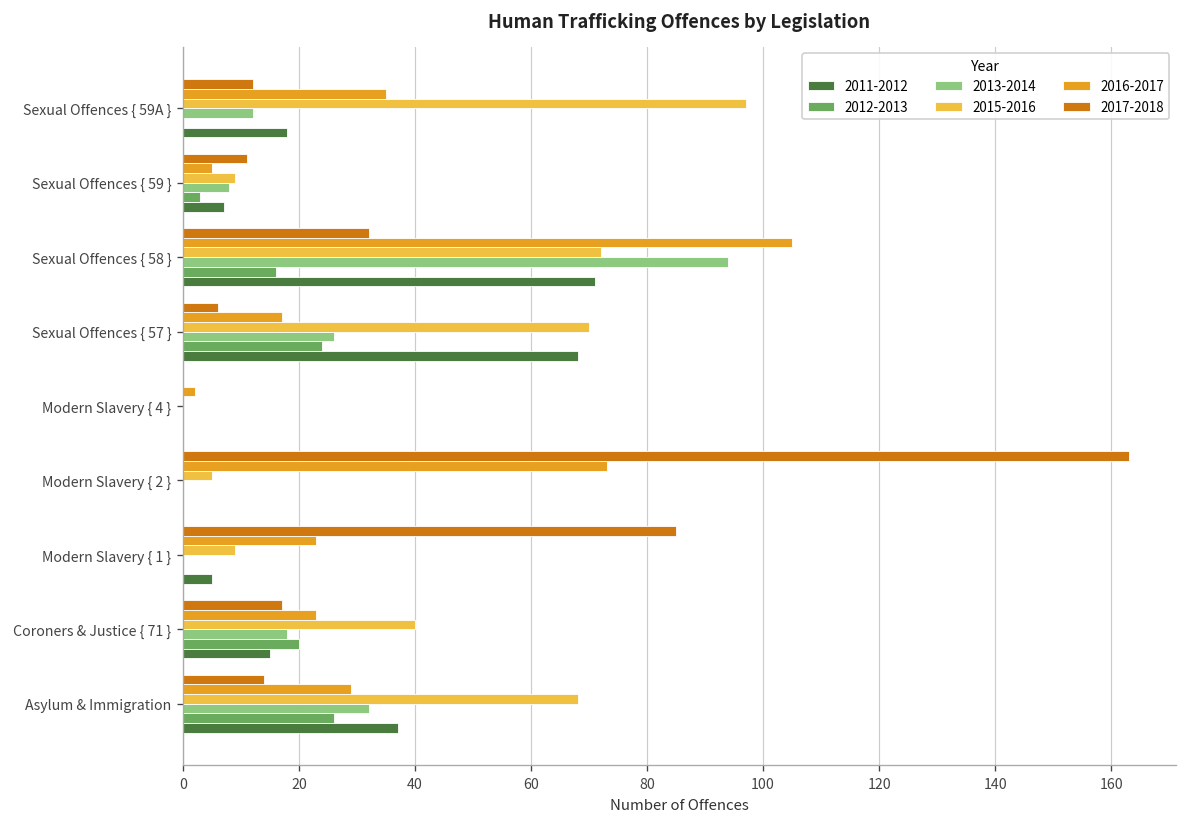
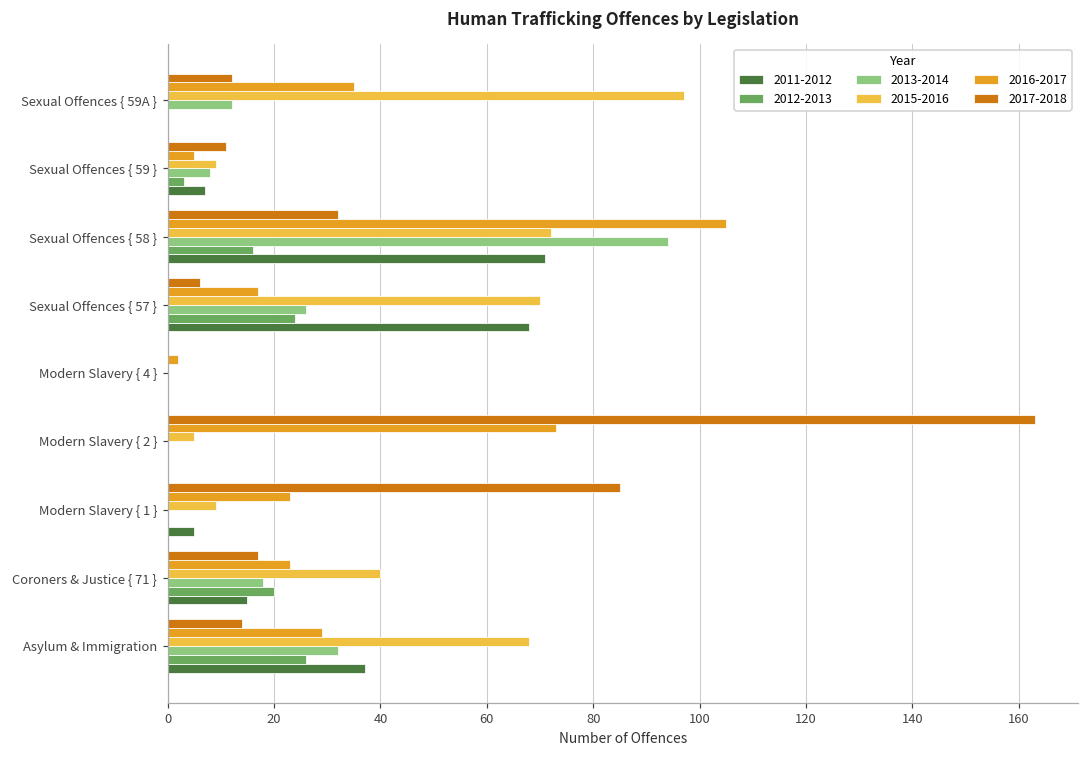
2011-2012, Sexual Offences { 59A }: 18 -> 0
